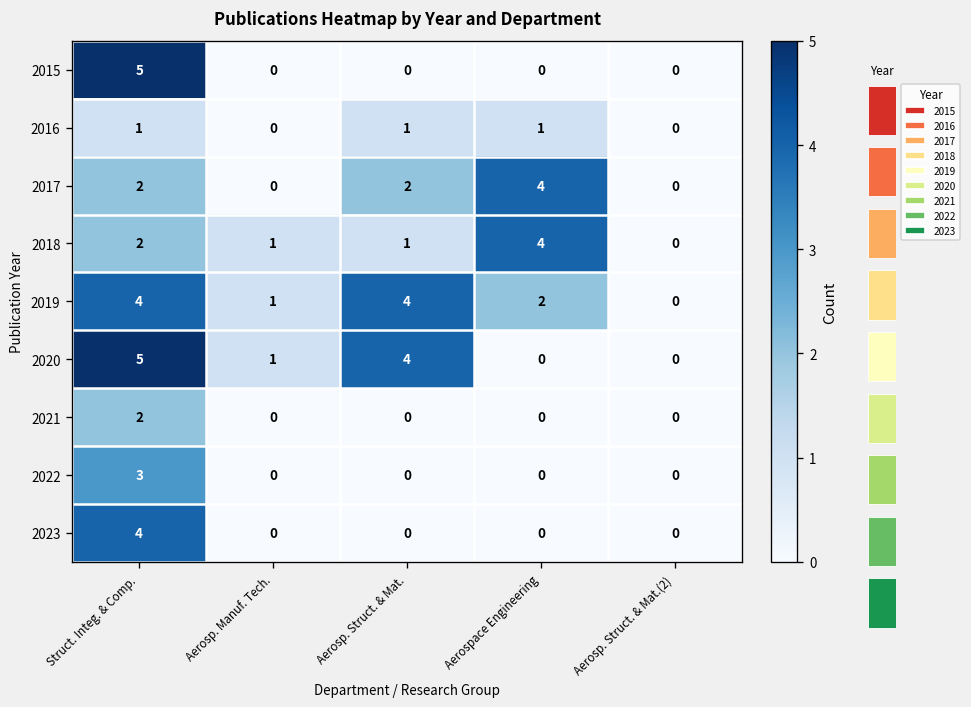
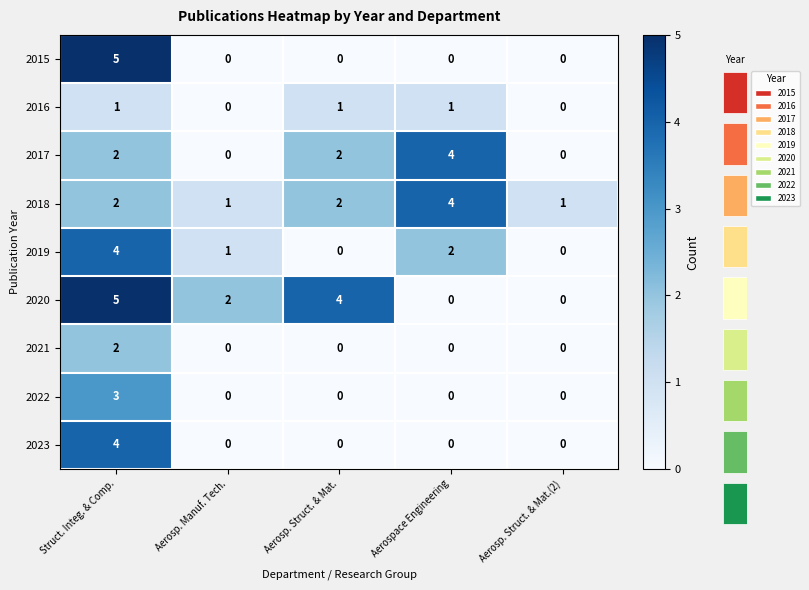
Publications Heatmap by Year and Department, 2018, Aerosp. Struct. & Mat.: 1 -> 2
Publications Heatmap by Year and Department, 2018, Aerosp. Struct. & Mat.(2): 0 -> 1
Publications Heatmap by Year and Department, 2019, Aerosp. Struct. & Mat.: 4 -> 0
Publications Heatmap by Year and Department, 2020, Aerosp. Manuf. Tech.: 1 -> 2
